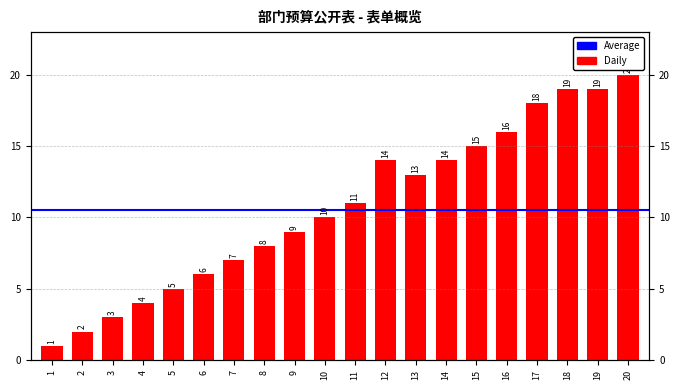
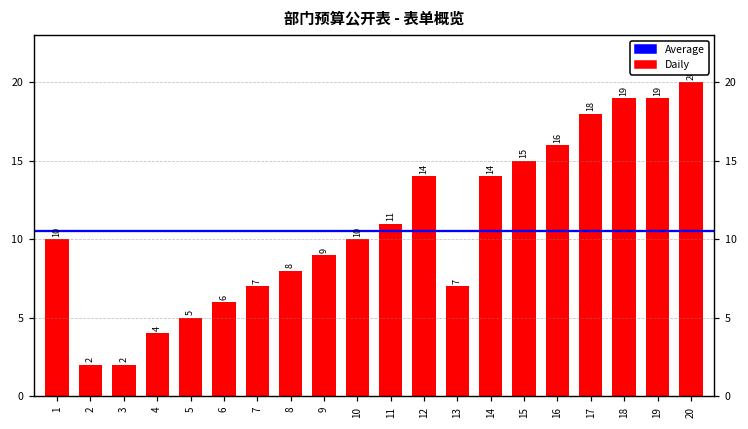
1: 1 -> 10
3: 3 -> 2
13: 13 -> 7
